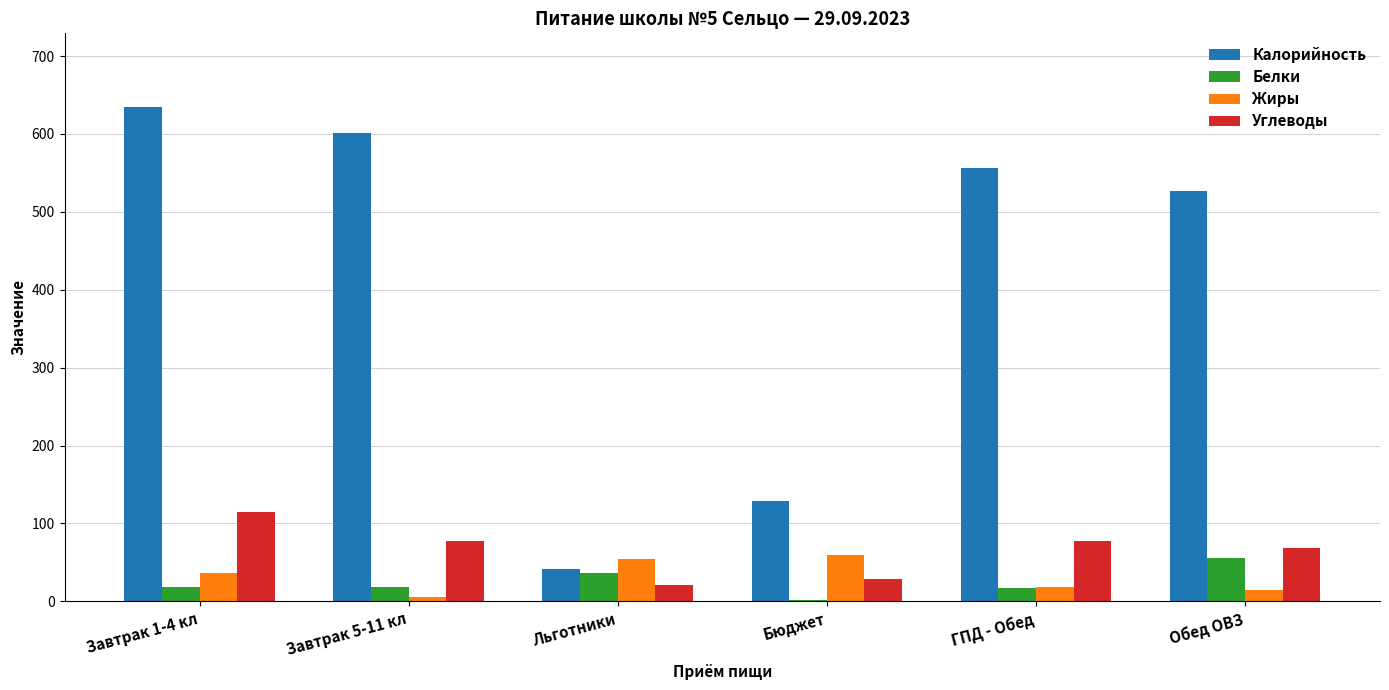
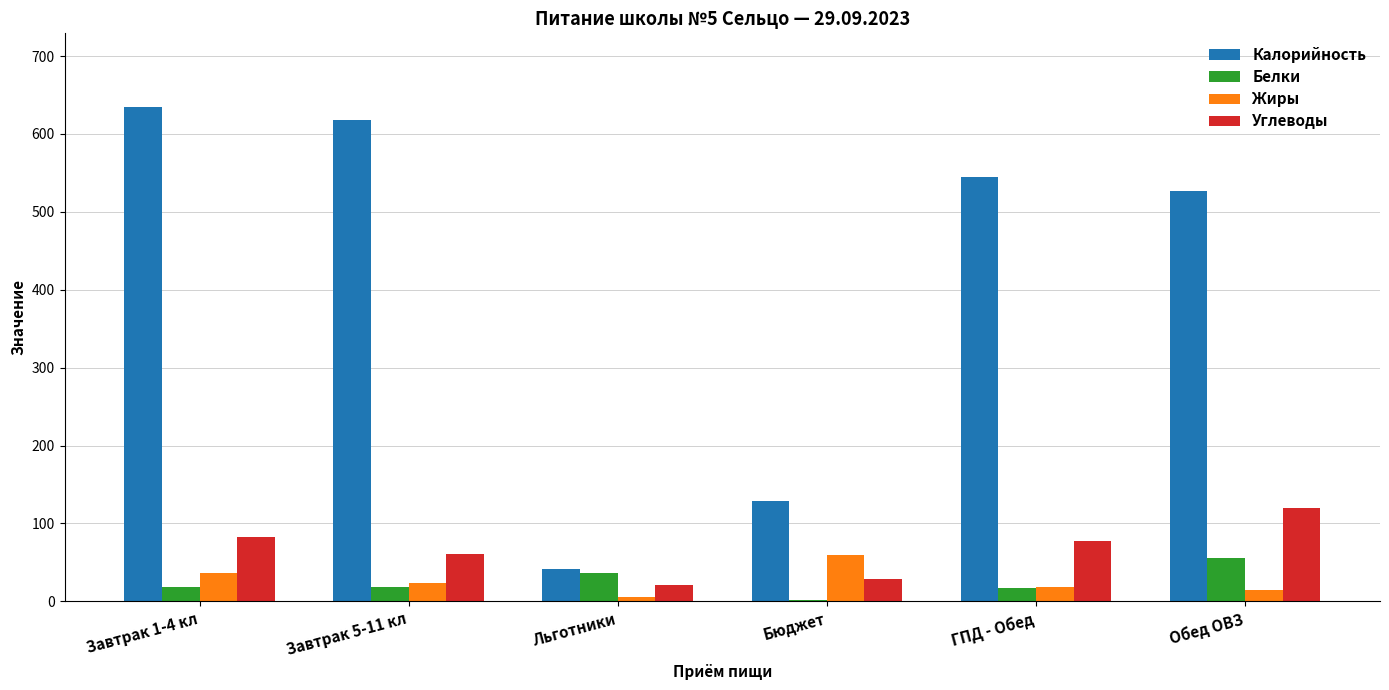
Углеводы, Завтрак 1-4 кл: 110 -> 80
Калорийность, Завтрак 5-11 кл: 600 -> 620
Жиры, Завтрак 5-11 кл: 10 -> 20
Углеводы, Завтрак 5-11 кл: 80 -> 60
Жиры, Льготники: 50 -> 10
Калорийность, ГПД - Обед: 560 -> 550
Углеводы, Обед ОВЗ: 70 -> 120
